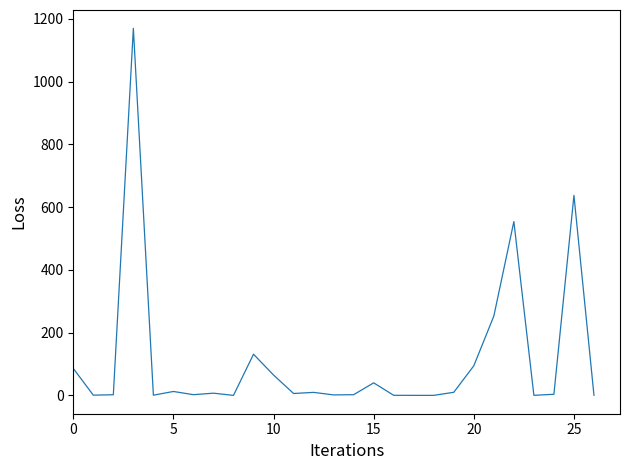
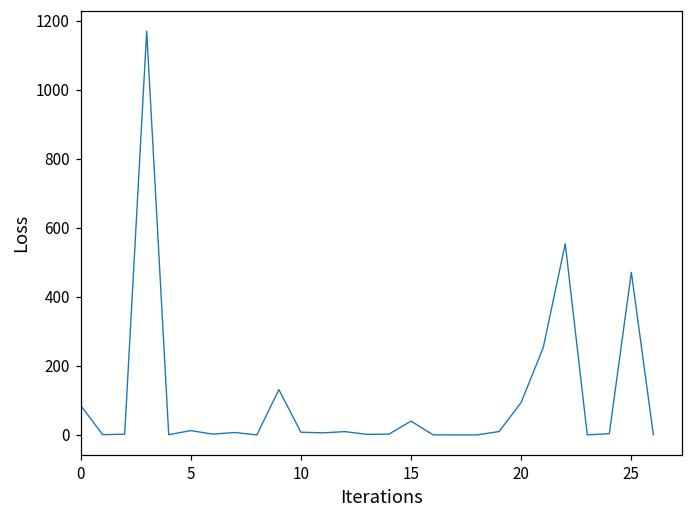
10: 60 -> 10
25: 640 -> 470
